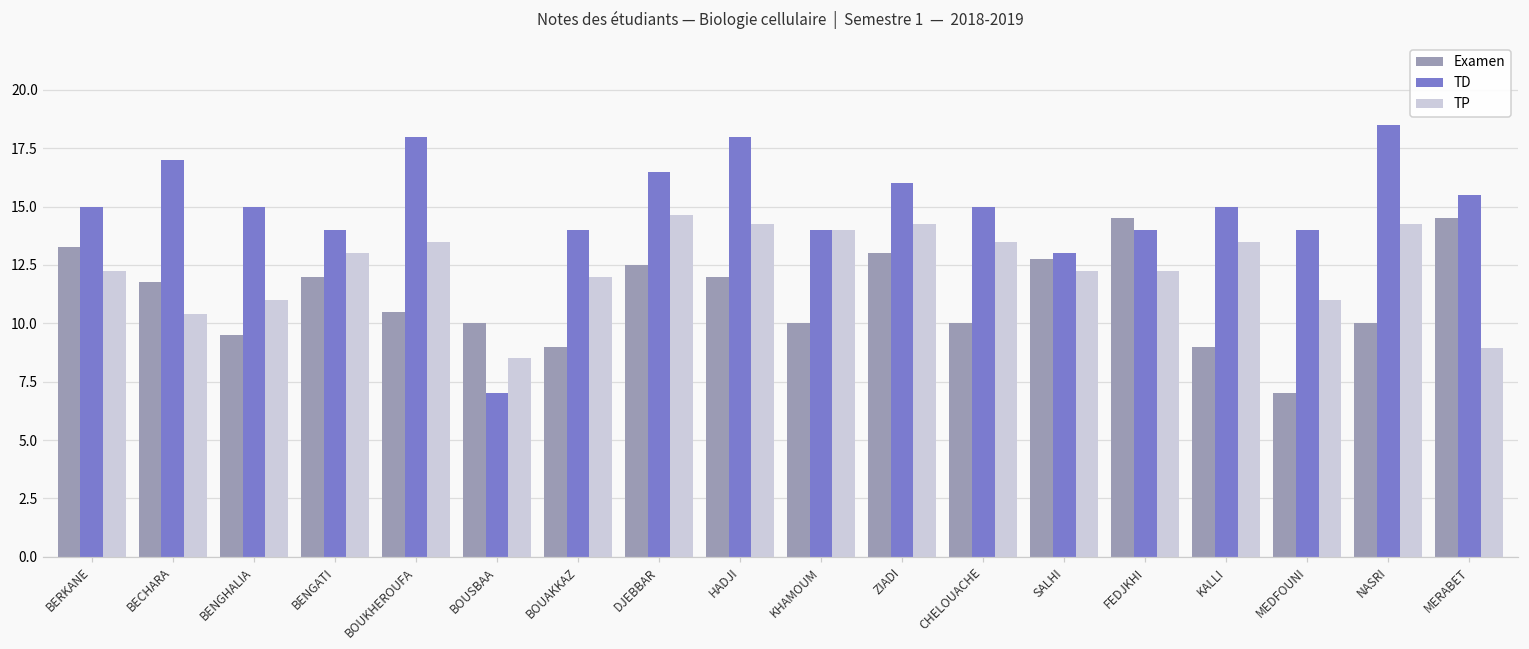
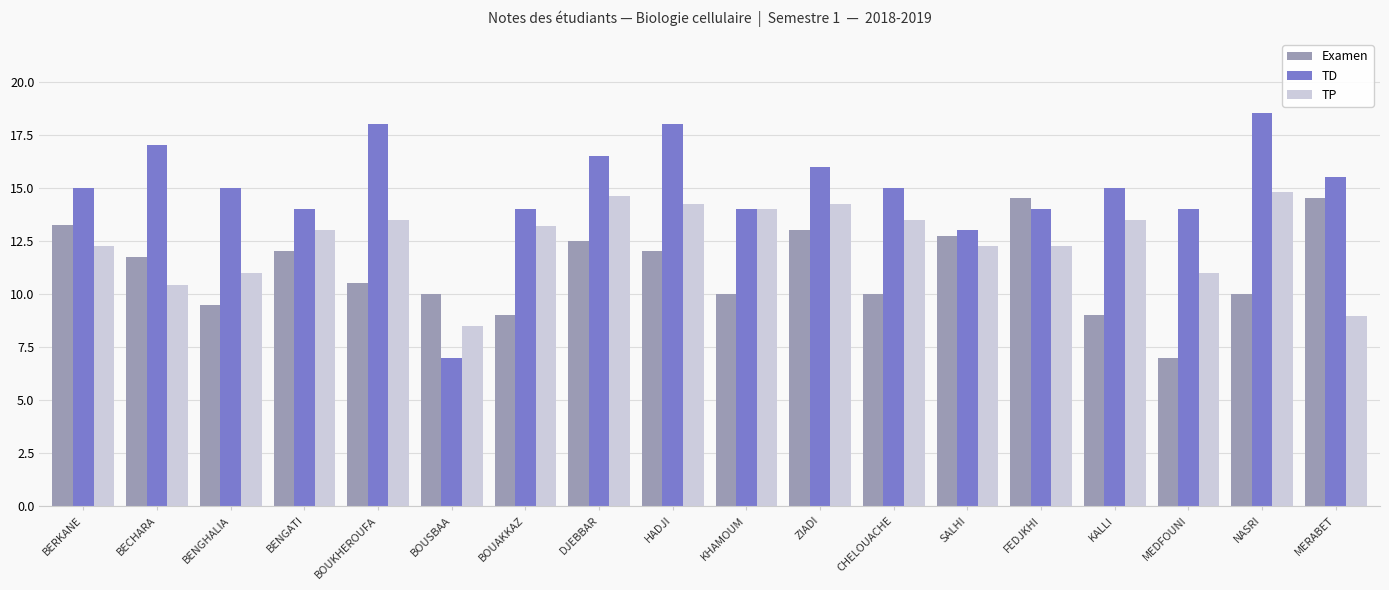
TP, BOUAKKAZ: 12.0 -> 13.2
TP, NASRI: 14.3 -> 14.8
